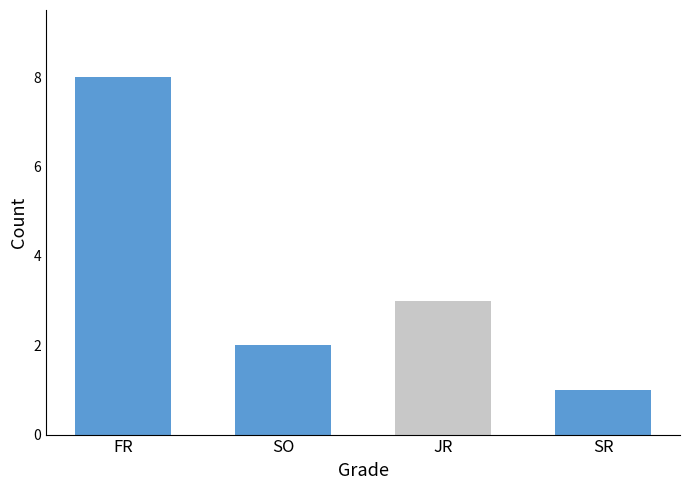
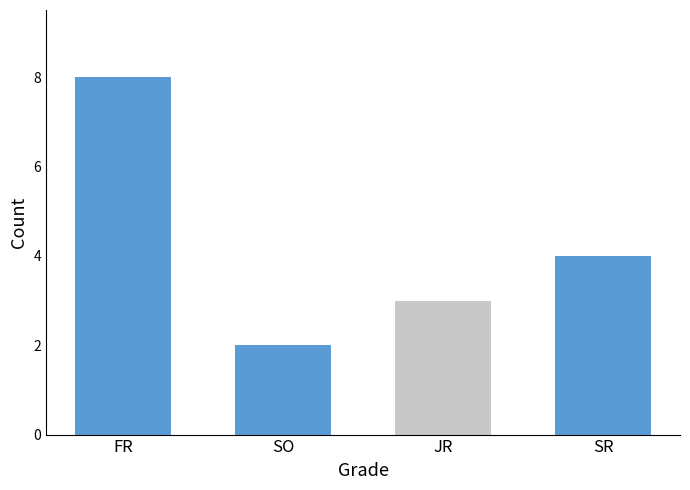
SR: 1 -> 4
